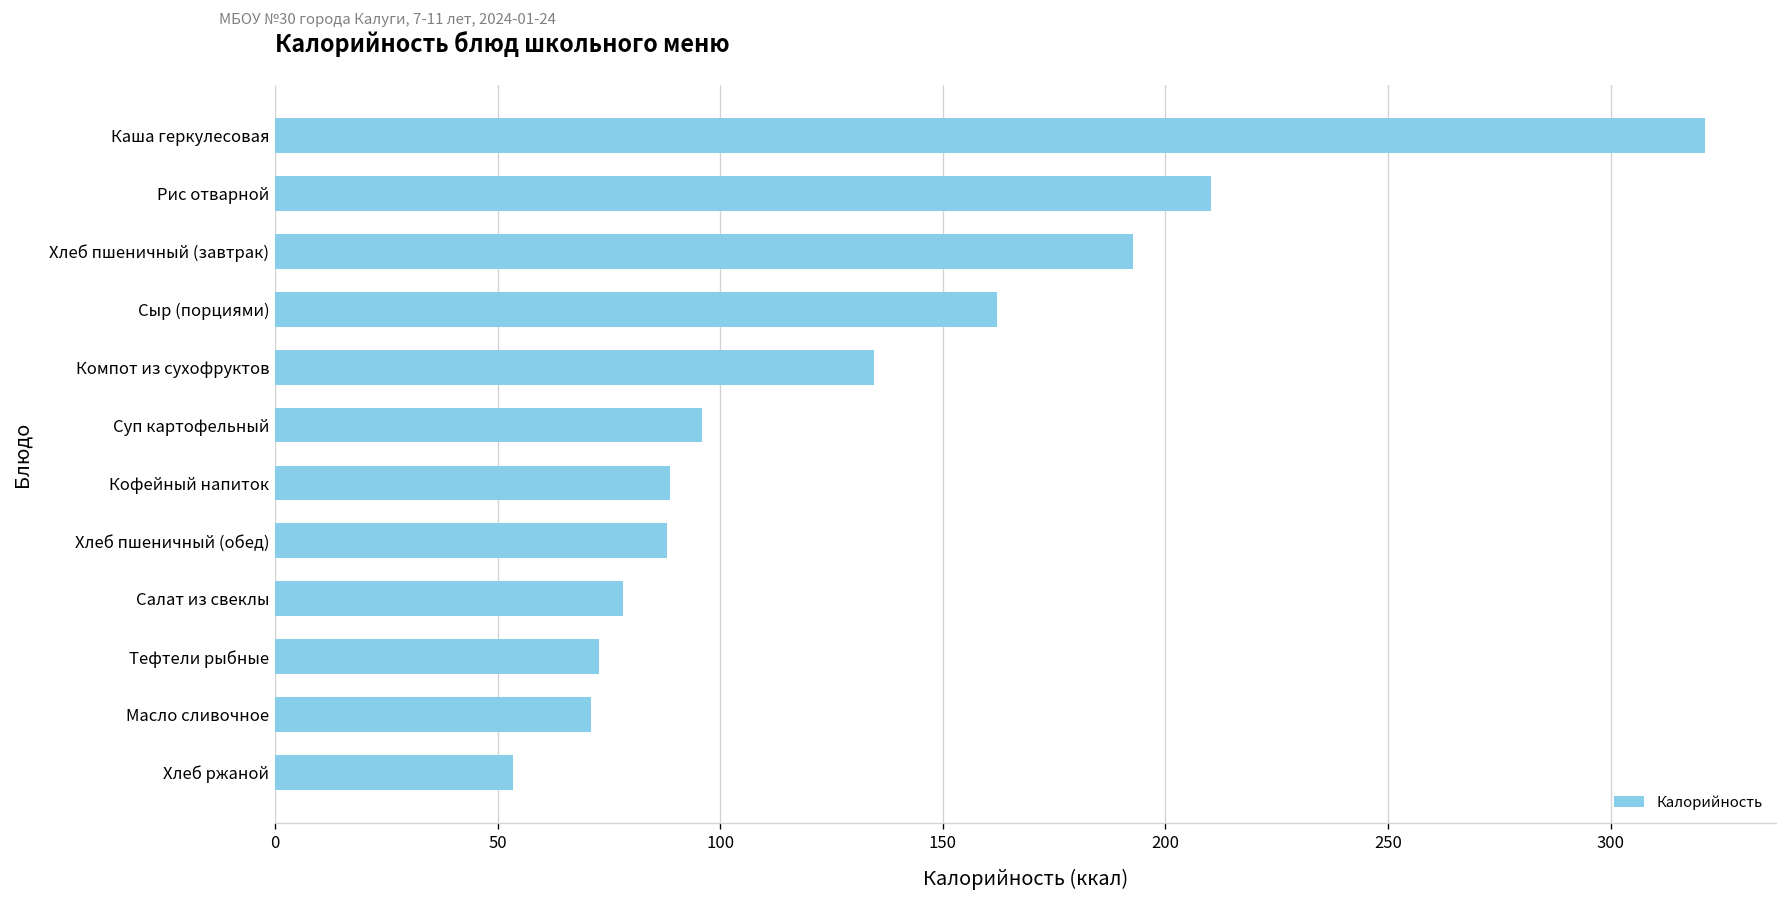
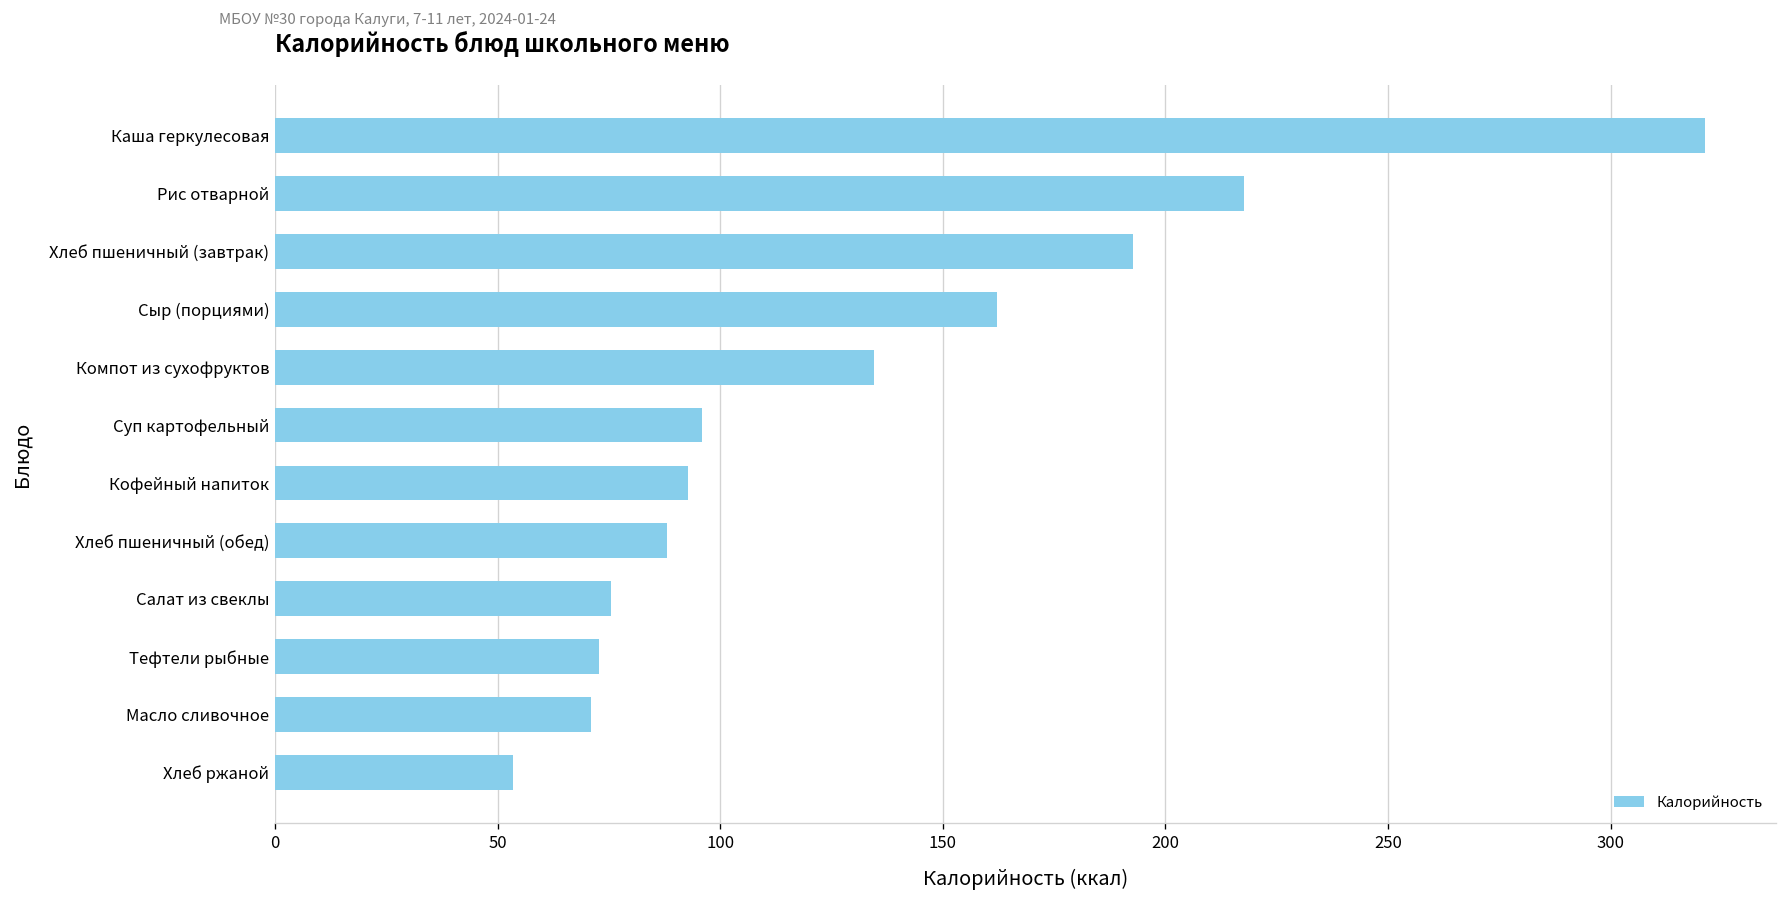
Рис отварной: 210 -> 218
Кофейный напиток: 89 -> 93
Салат из свеклы: 78 -> 75
